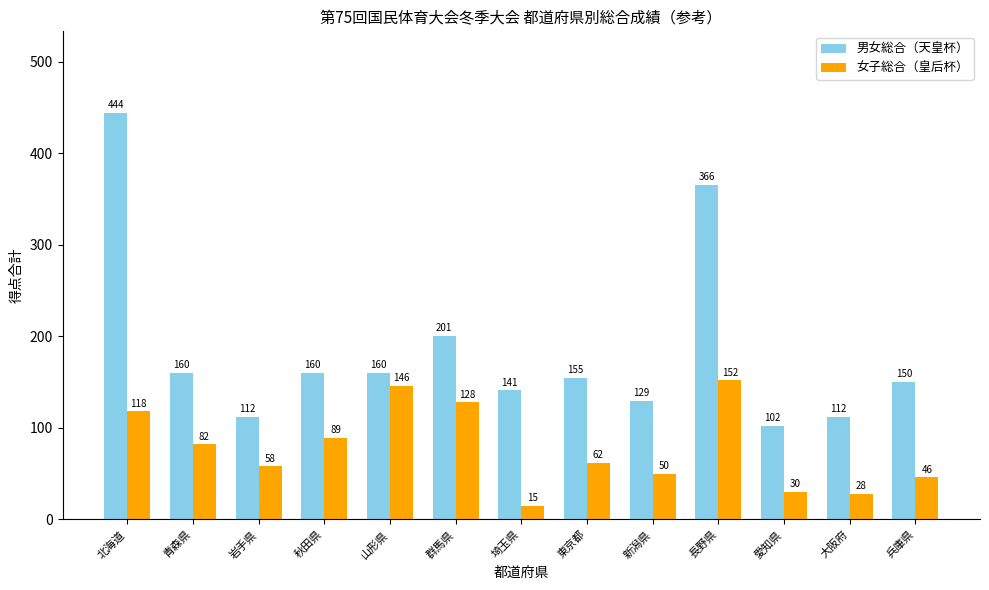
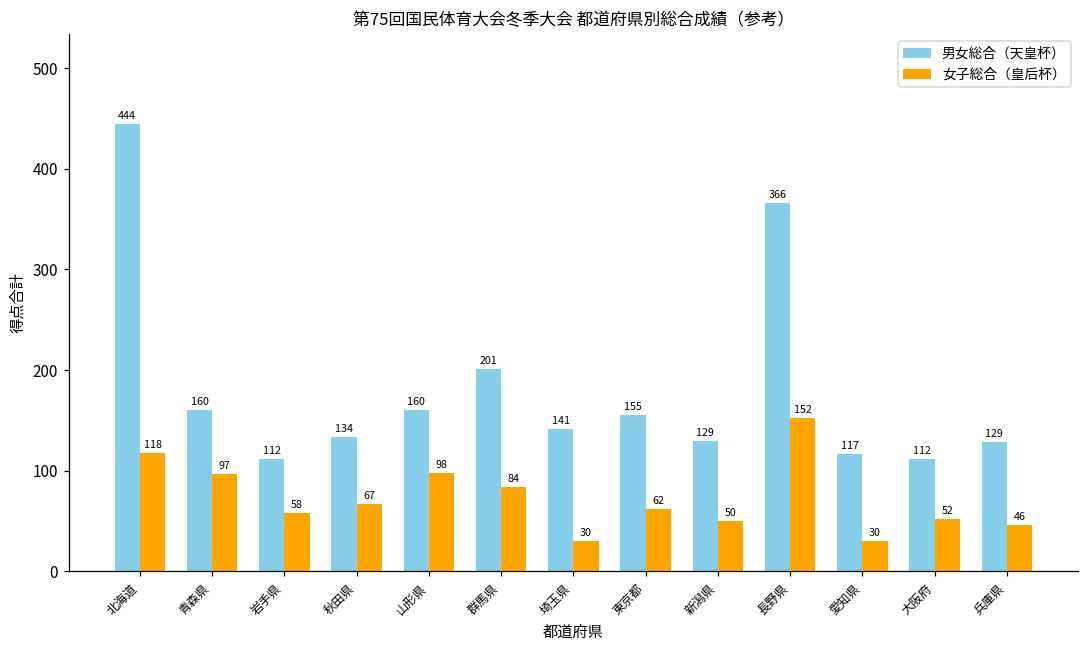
女子総合（皇后杯）, 青森県: 82 -> 97
男女総合（天皇杯）, 秋田県: 160 -> 134
女子総合（皇后杯）, 秋田県: 89 -> 67
女子総合（皇后杯）, 山形県: 146 -> 98
女子総合（皇后杯）, 群馬県: 128 -> 84
女子総合（皇后杯）, 埼玉県: 15 -> 30
男女総合（天皇杯）, 愛知県: 102 -> 117
女子総合（皇后杯）, 大阪府: 28 -> 52
男女総合（天皇杯）, 兵庫県: 150 -> 129
